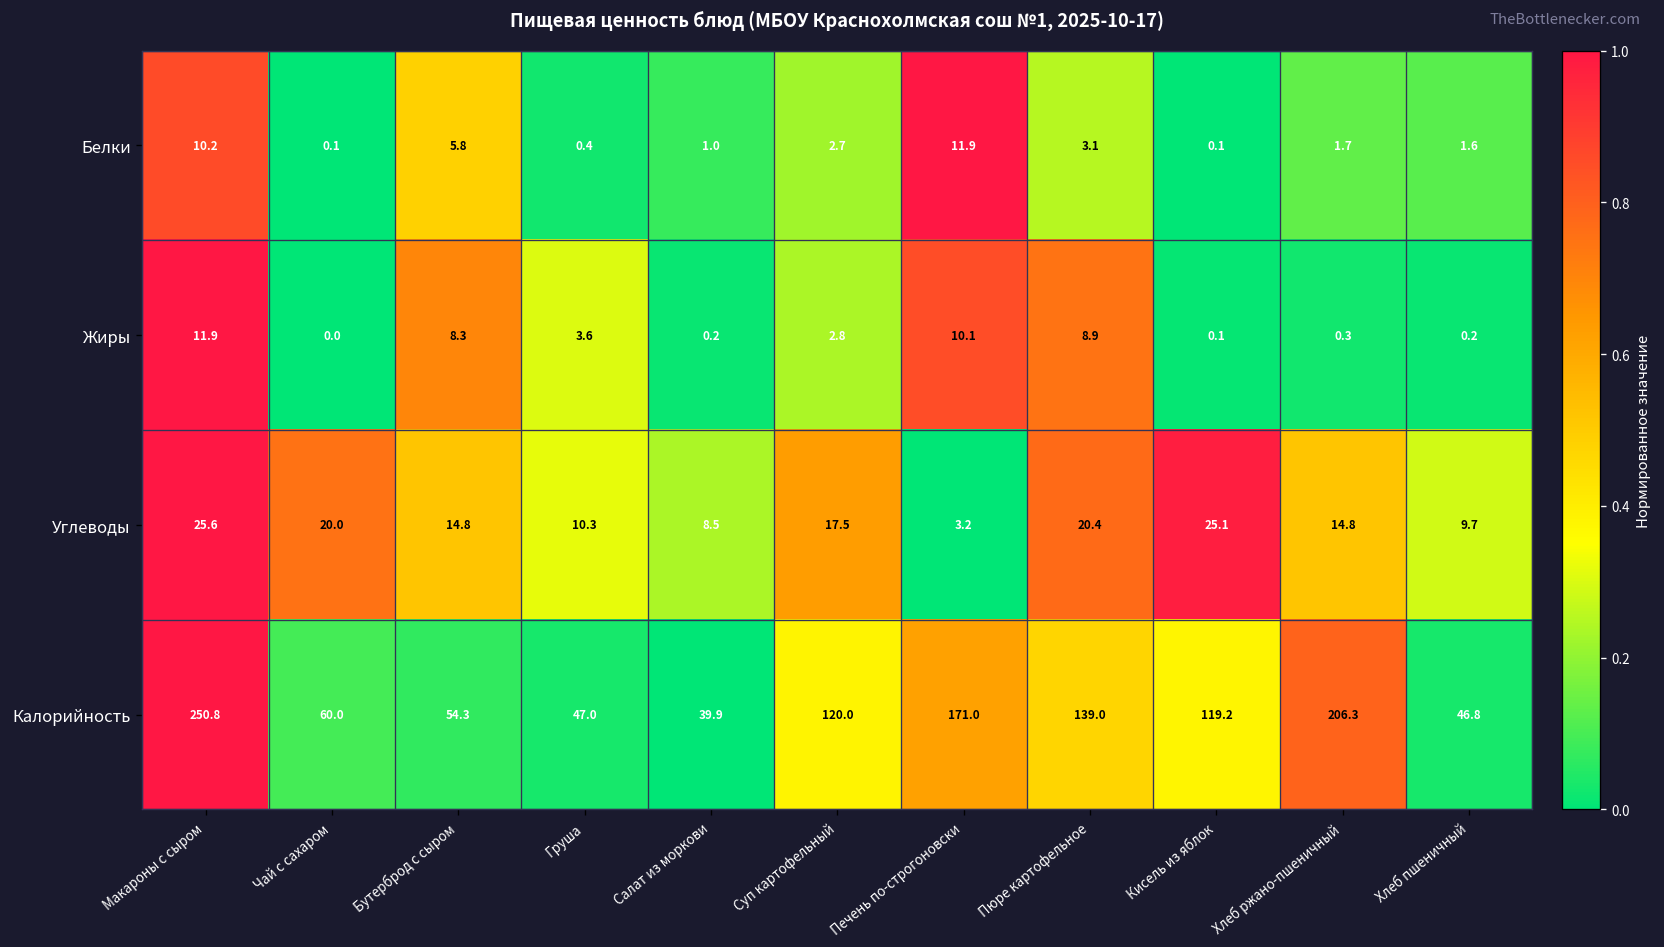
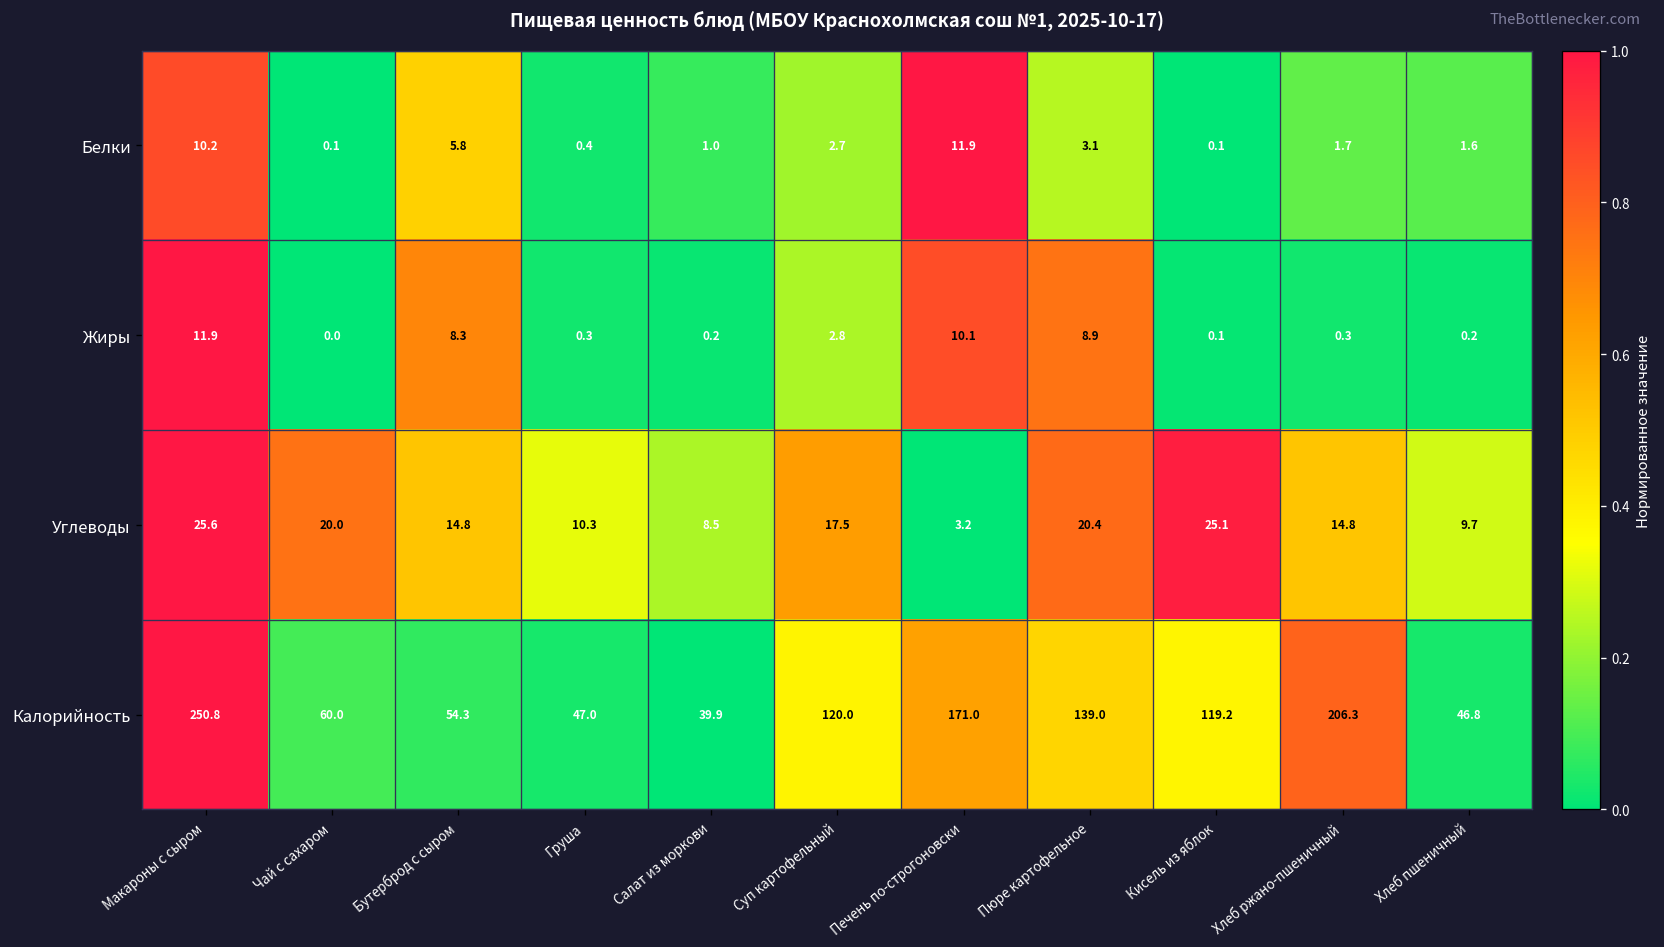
Жиры, Груша: 3.6 -> 0.3
